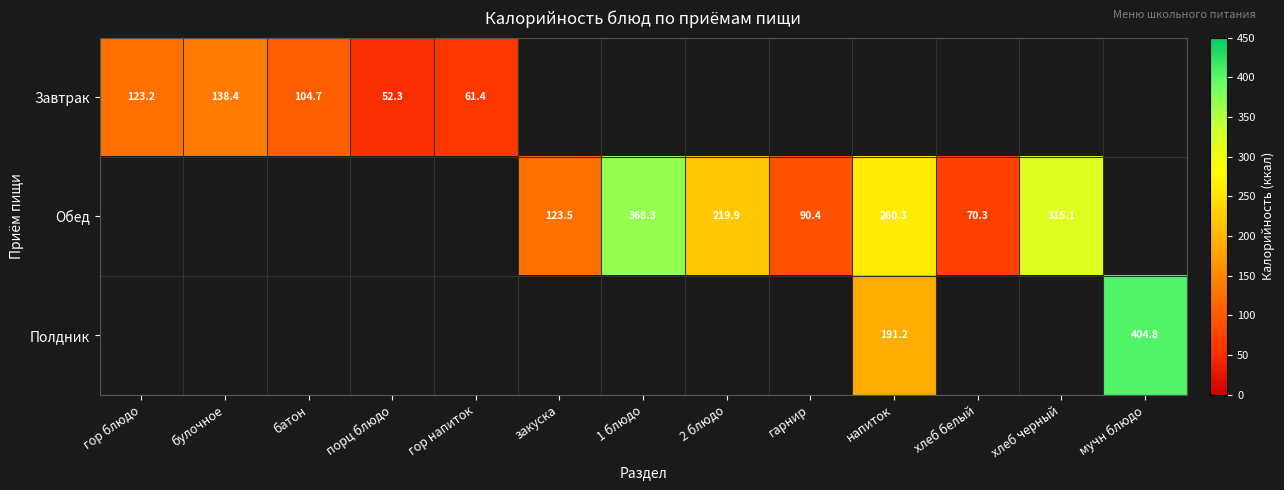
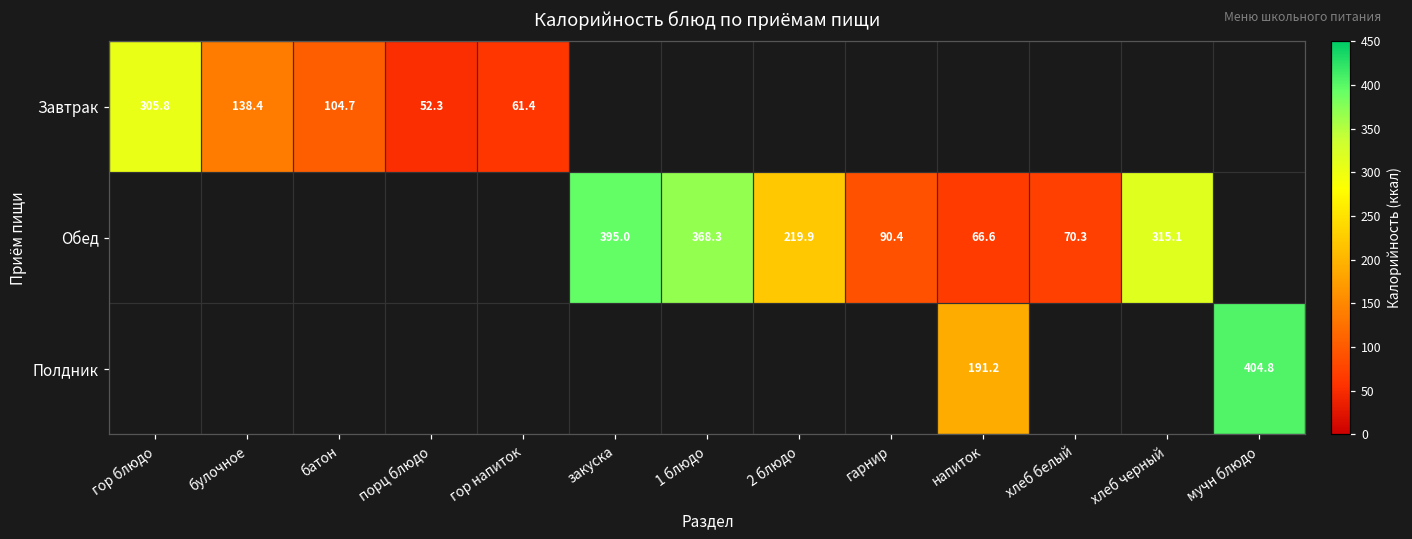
Завтрак, гор блюдо: 123.2 -> 305.8
Обед, закуска: 123.5 -> 395.0
Обед, напиток: 260.3 -> 66.6
